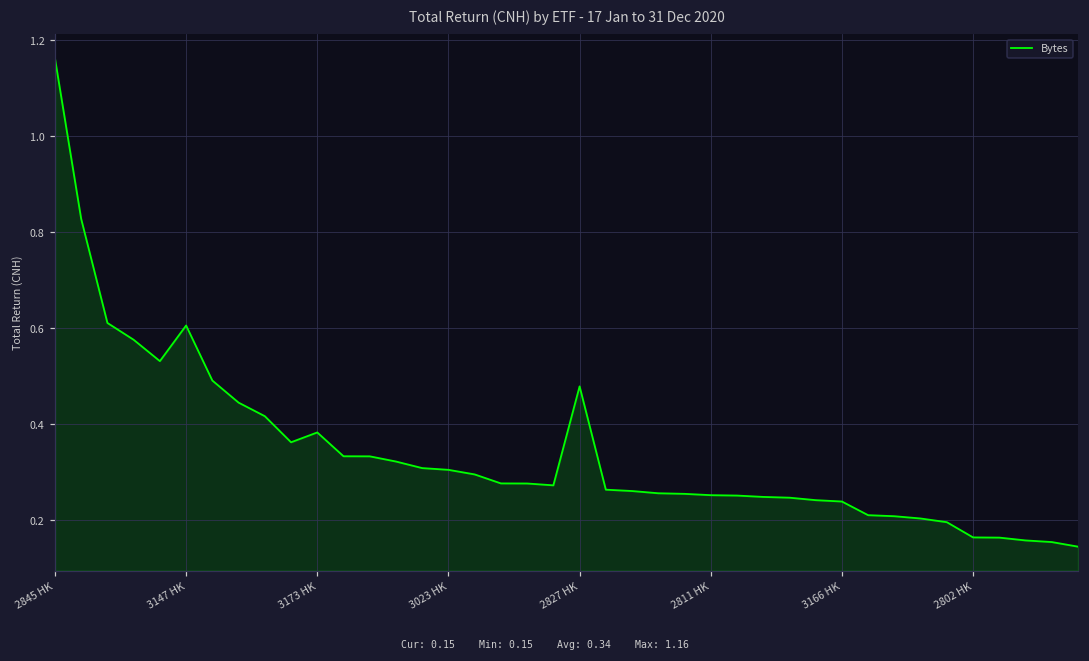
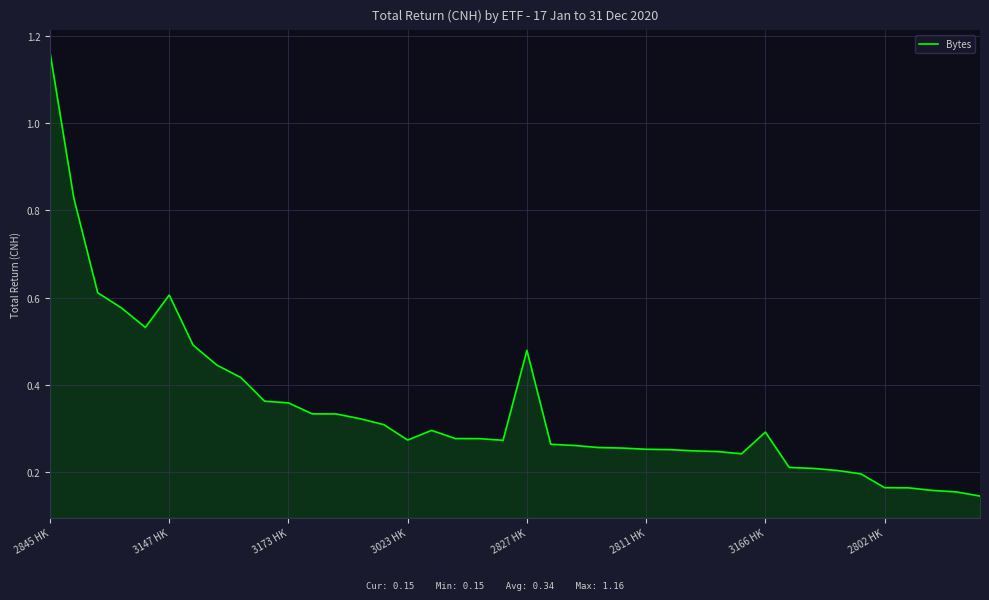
3173 HK: 0.38 -> 0.36
3023 HK: 0.31 -> 0.27
3166 HK: 0.24 -> 0.29
